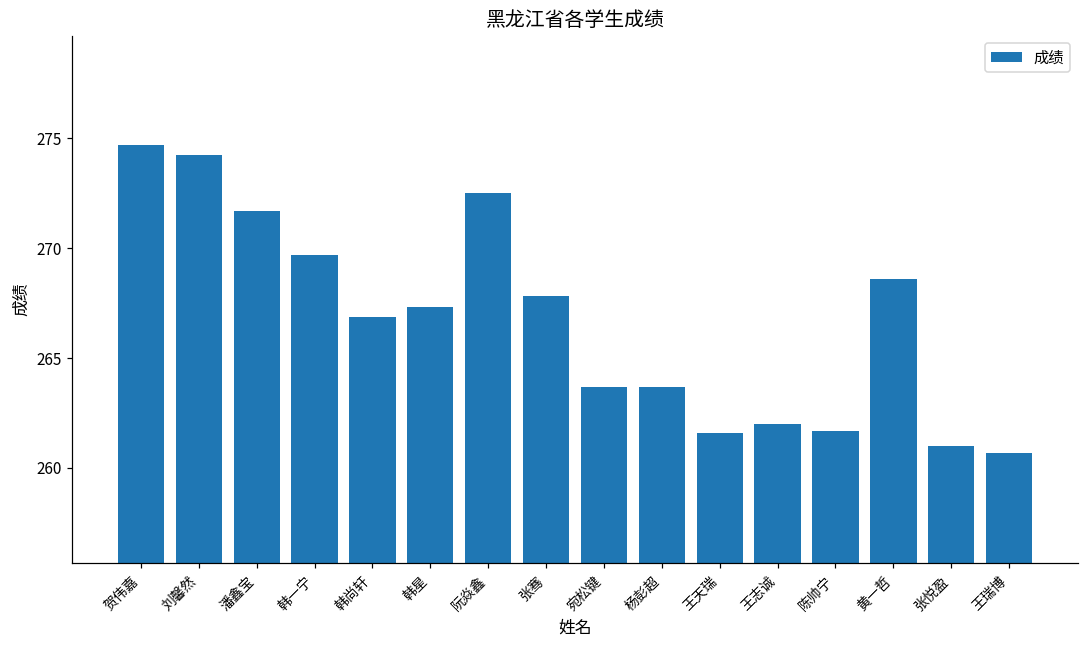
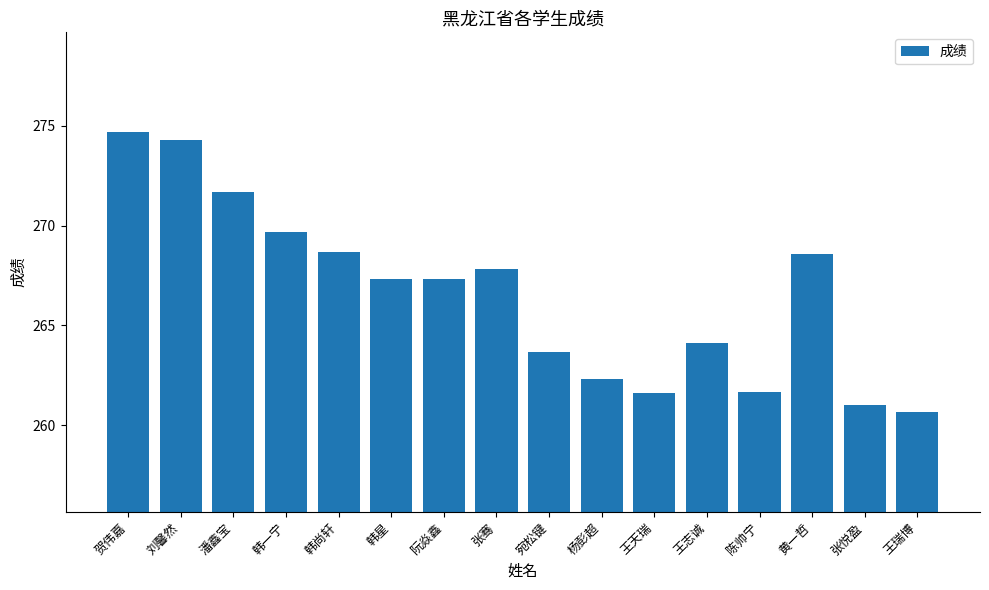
韩尚轩: 266.8 -> 268.7
阮焱鑫: 272.5 -> 267.3
杨彭超: 263.7 -> 262.3
王志诚: 262.0 -> 264.1
